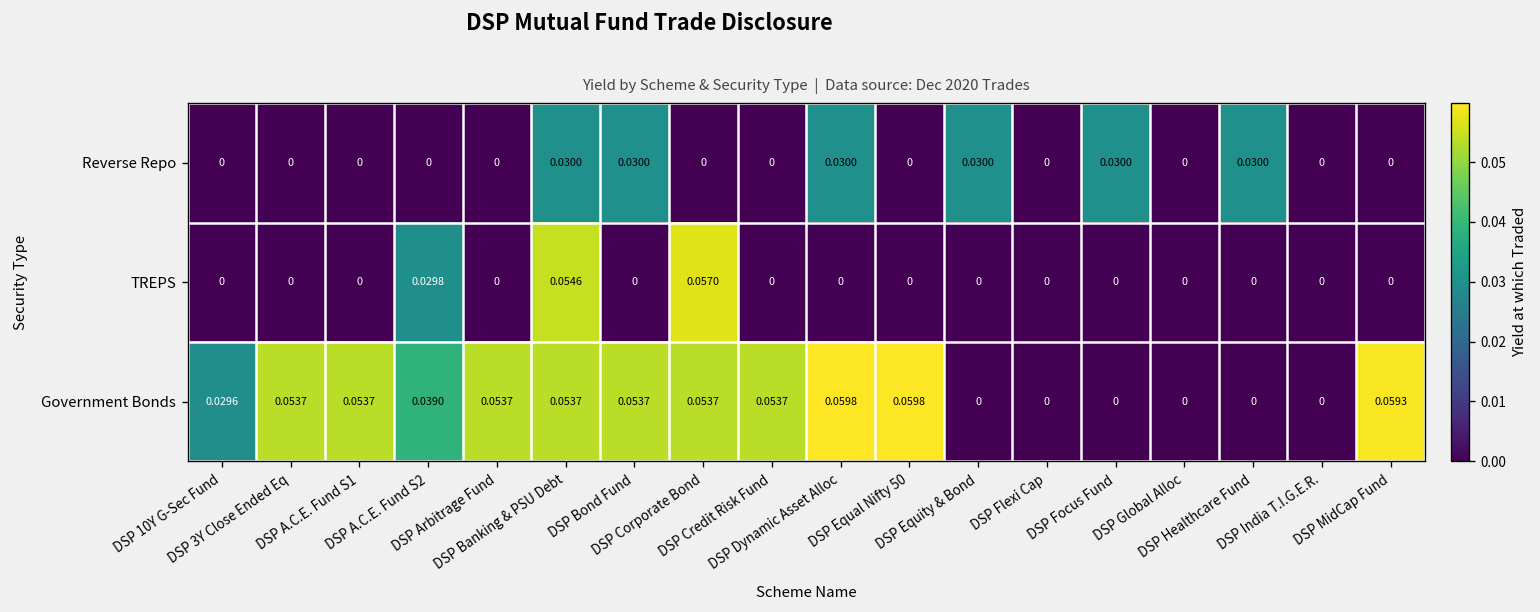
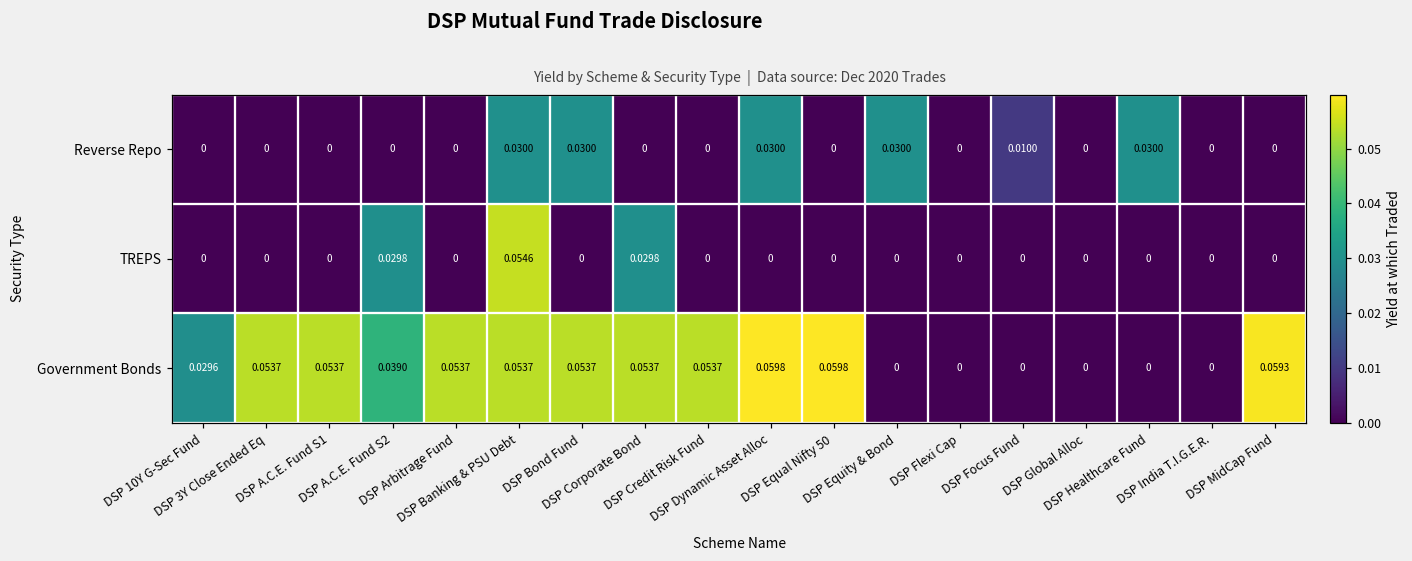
Reverse Repo, DSP Focus Fund: 0.0300 -> 0.0100
TREPS, DSP Corporate Bond: 0.0570 -> 0.0298
